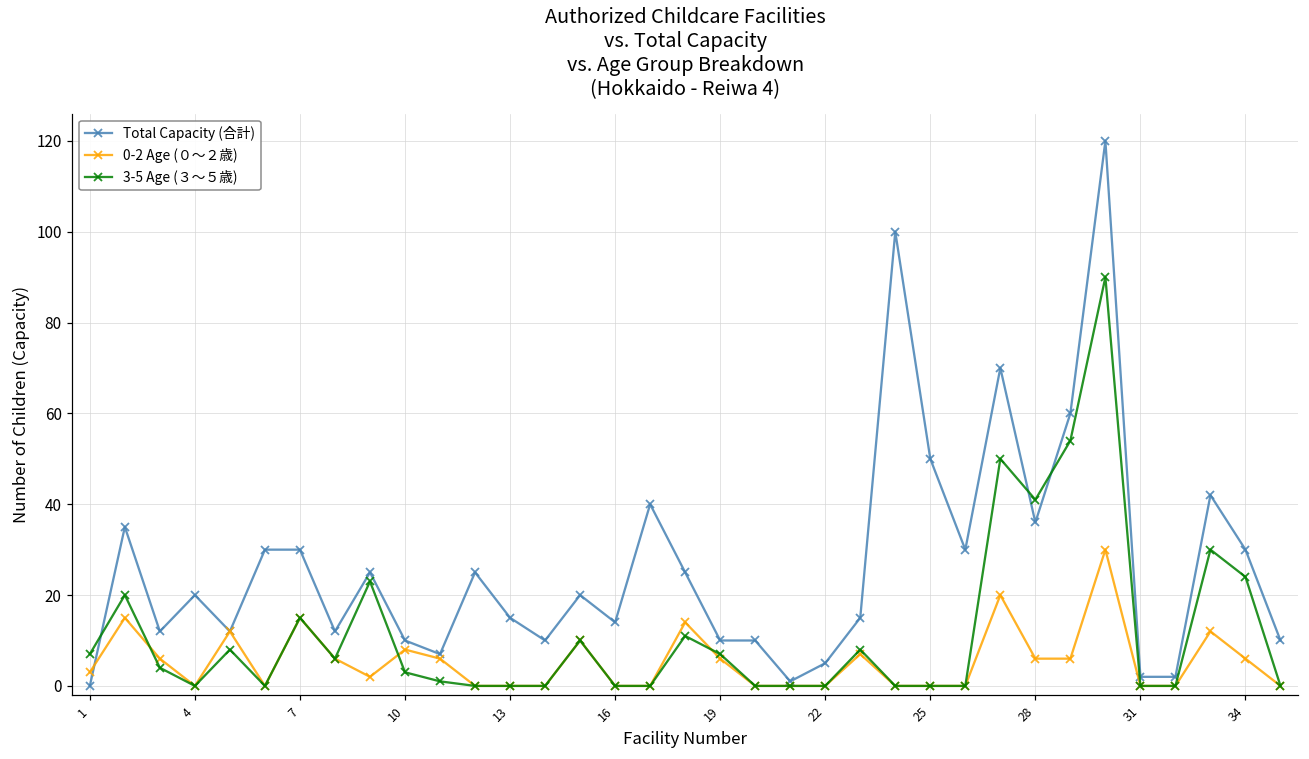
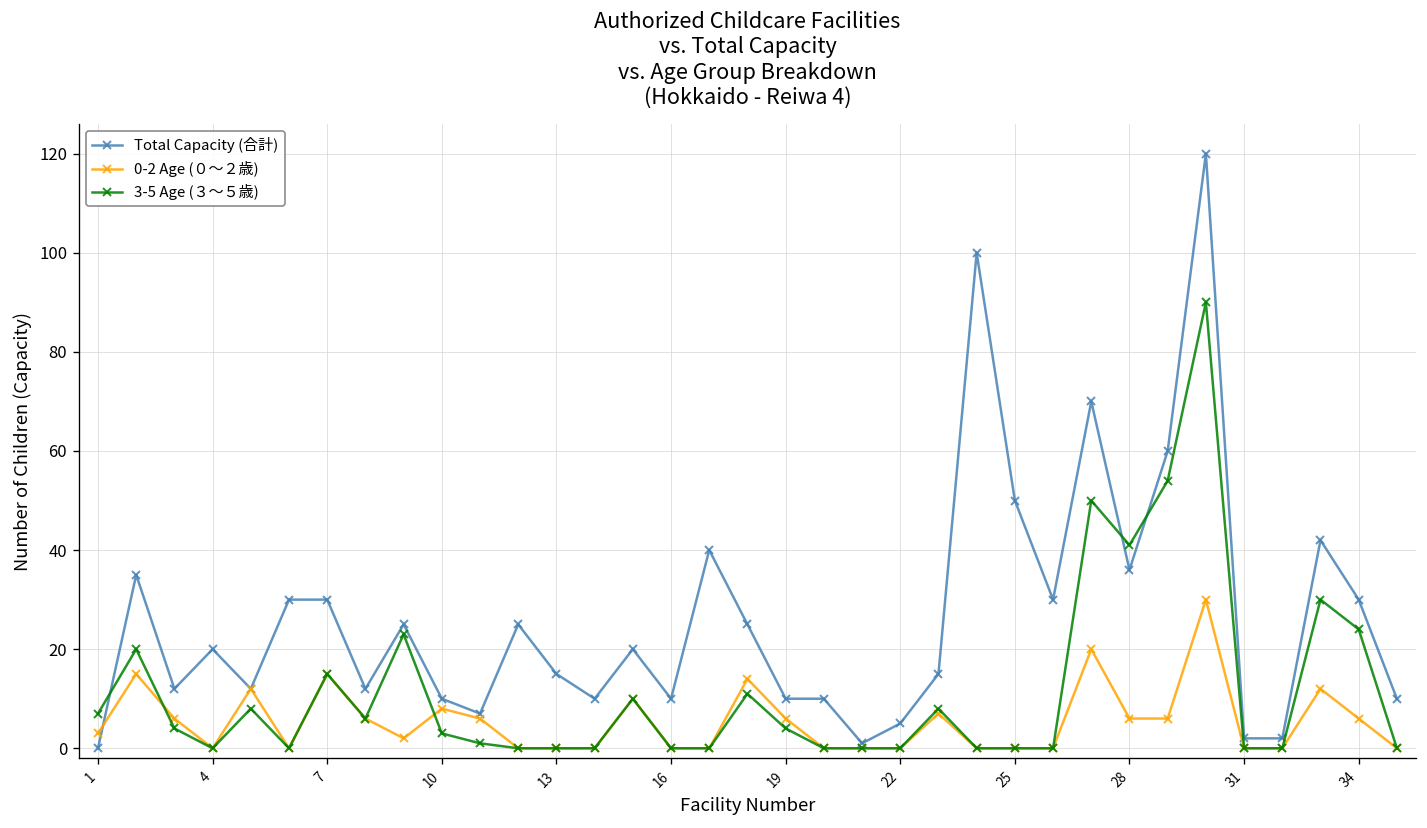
Total Capacity (合計), 16: 14 -> 10
3-5 Age (３～５歳), 19: 7 -> 4
